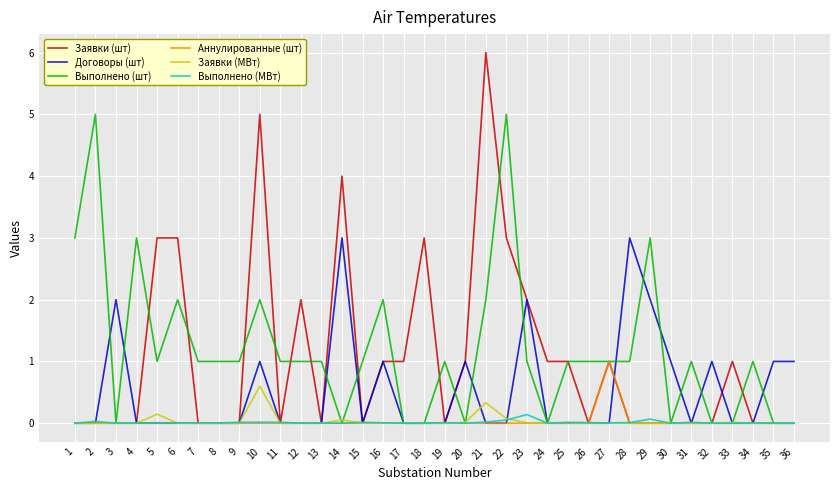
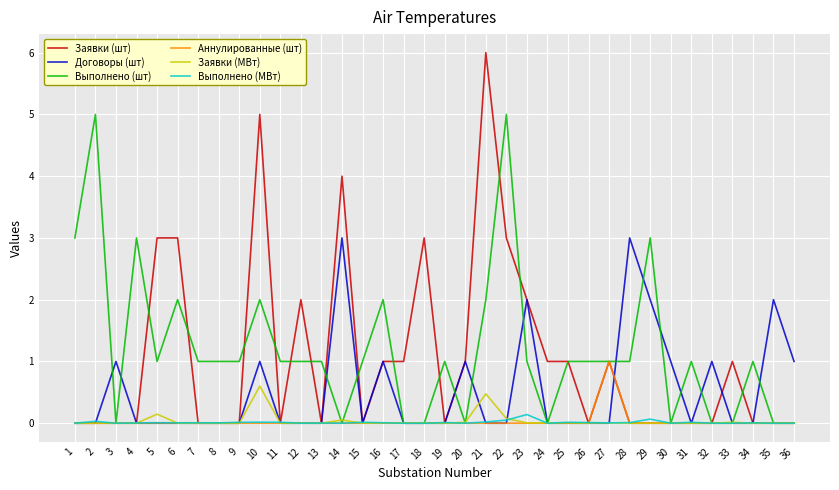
Договоры (шт), 3: 2 -> 1
Заявки (МВт), 21: 0.3 -> 0.5
Договоры (шт), 35: 1 -> 2
